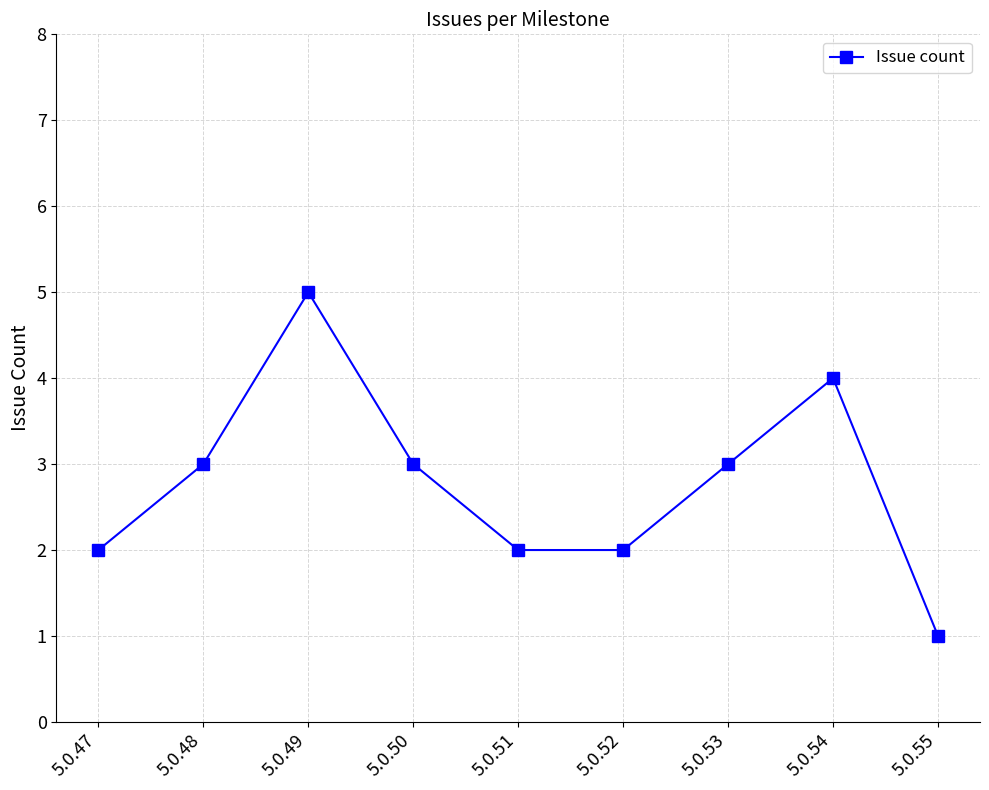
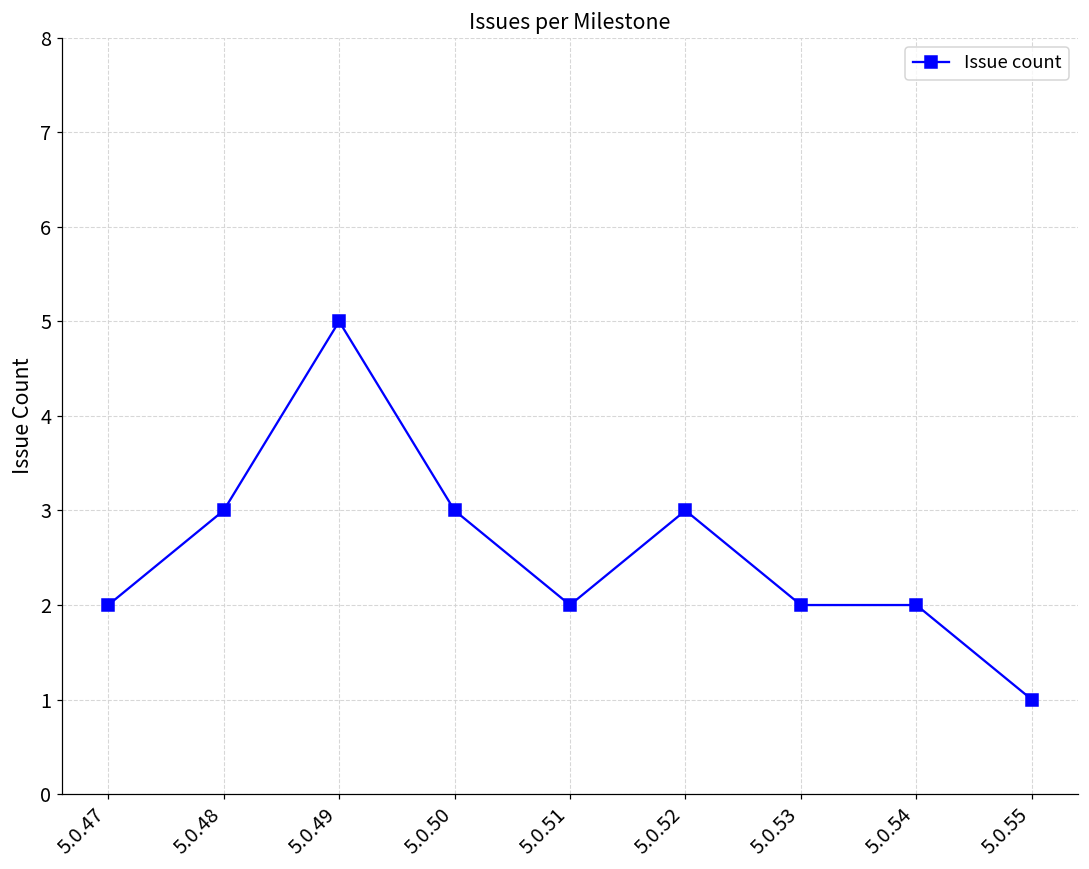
5.0.52: 2 -> 3
5.0.53: 3 -> 2
5.0.54: 4 -> 2
